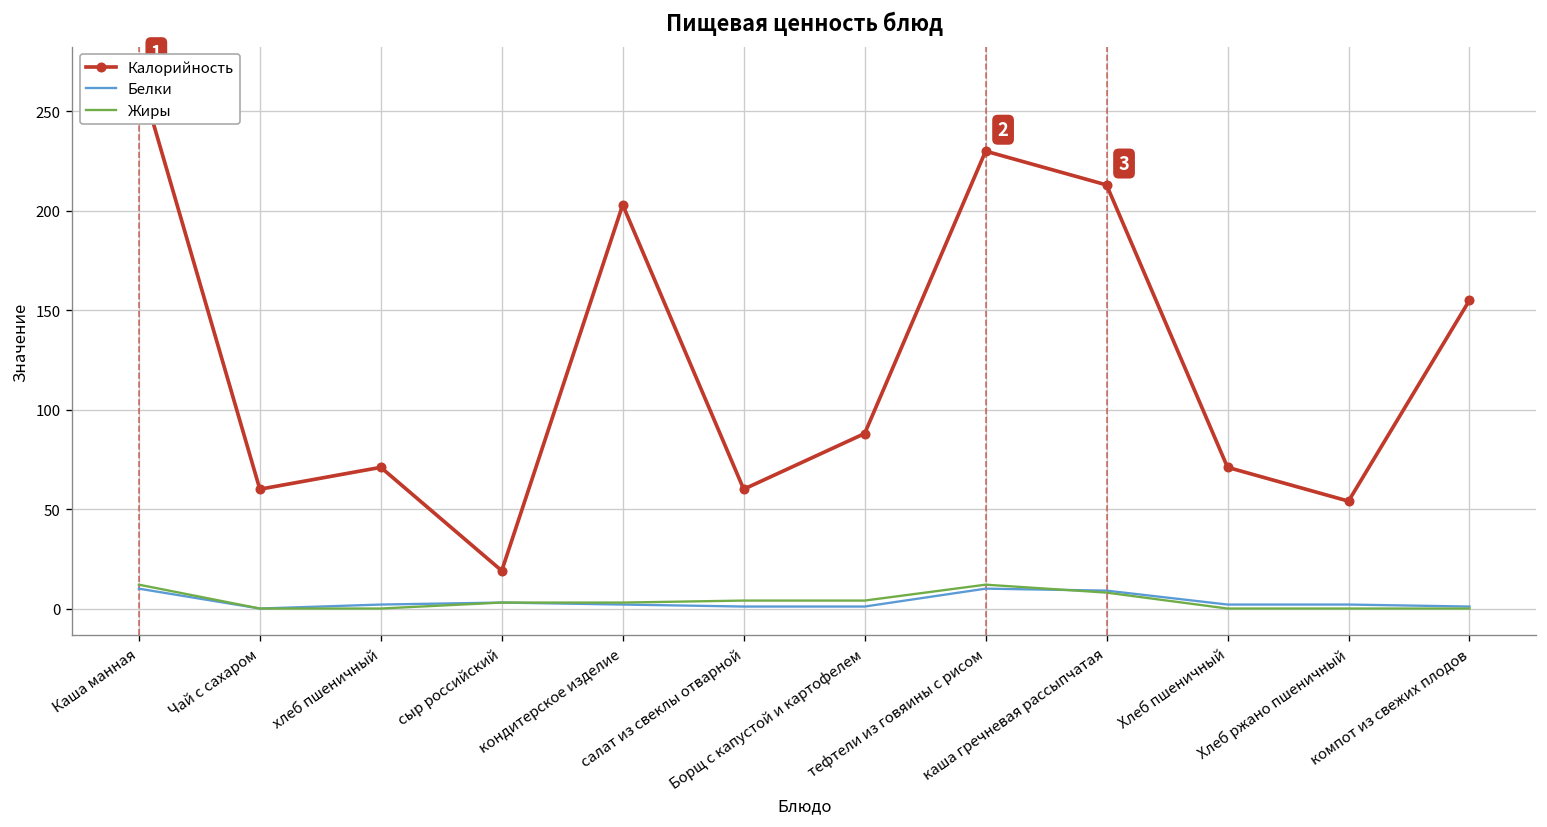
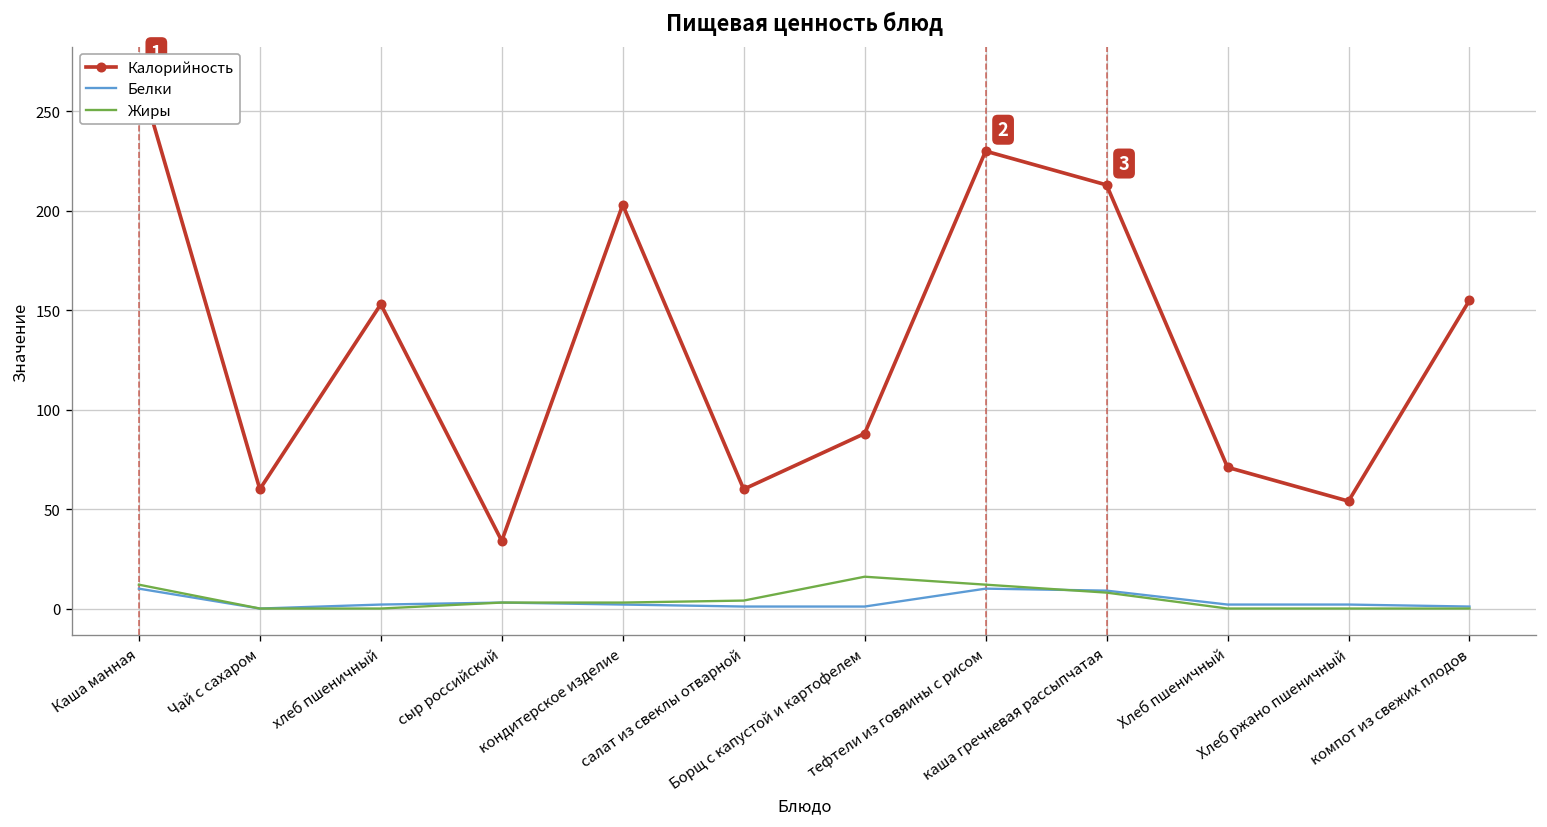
Калорийность, хлеб пшеничный: 71 -> 153
Калорийность, сыр российский: 19 -> 34
Жиры, Борщ с капустой и картофелем: 4 -> 16
